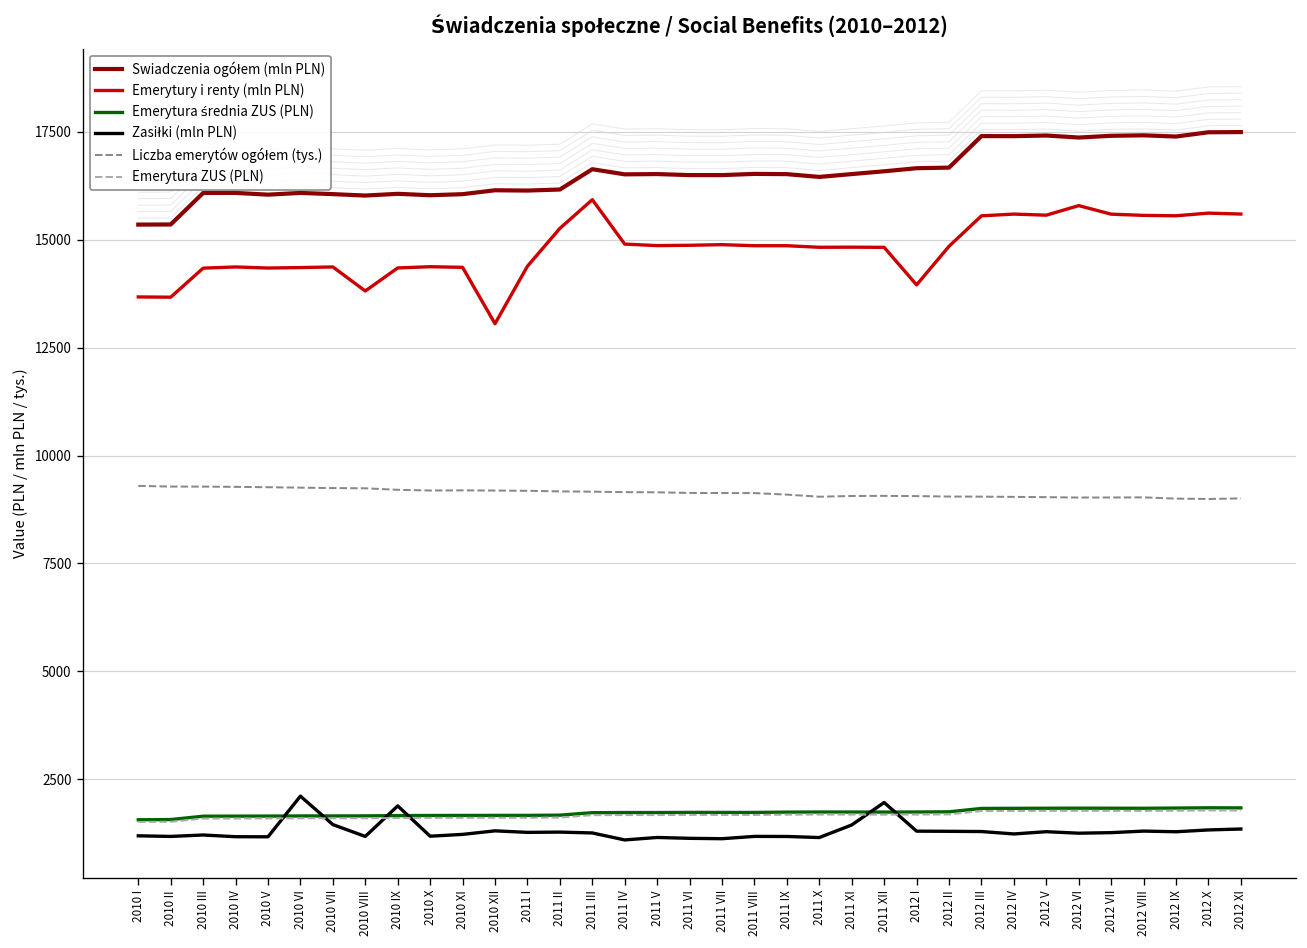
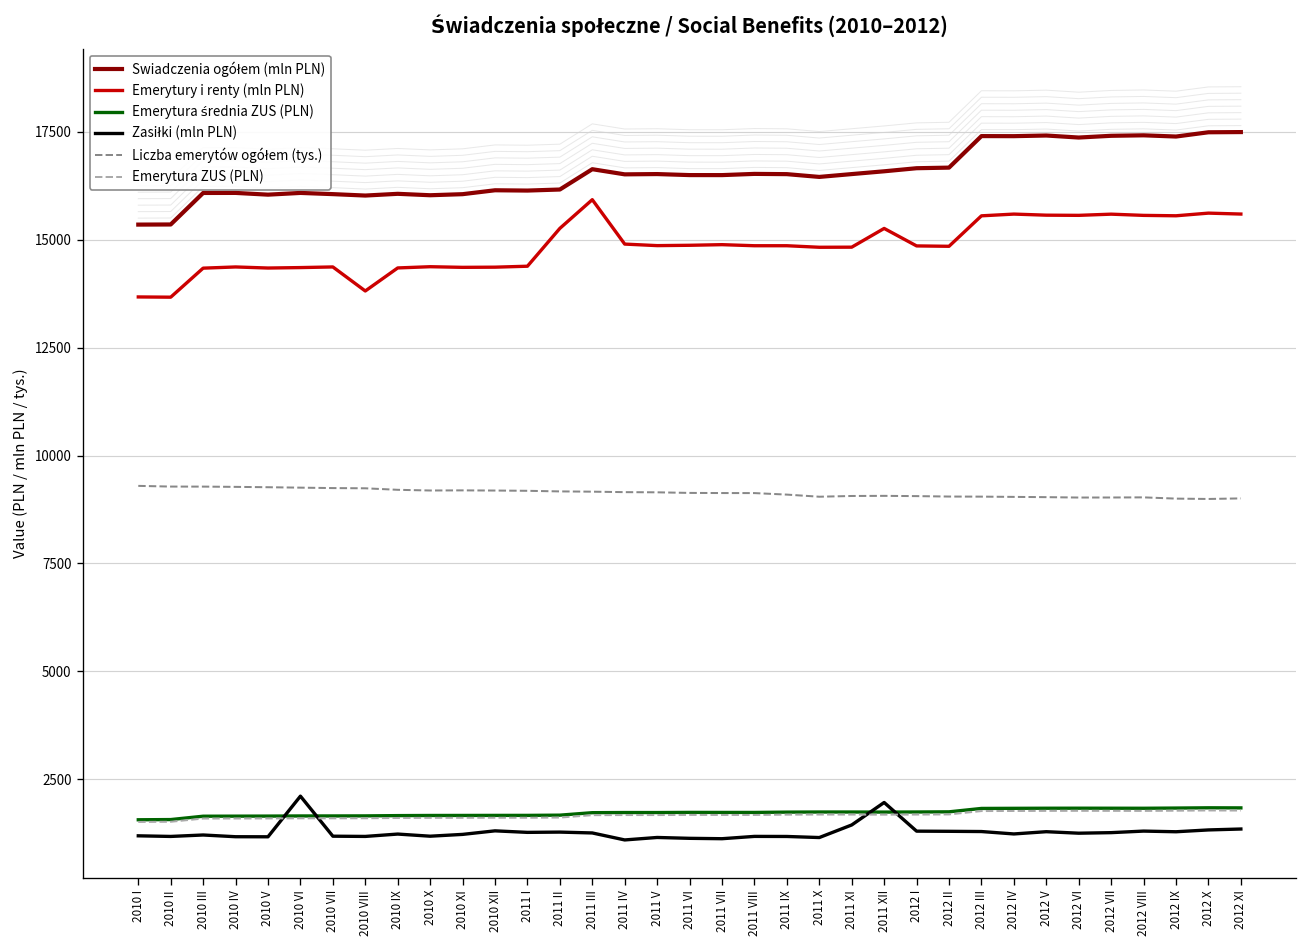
Zasiłki (mln PLN), 2010 VII: 1500 -> 1200
Zasiłki (mln PLN), 2010 IX: 1900 -> 1200
Emerytury i renty (mln PLN), 2010 XII: 13100 -> 14400
Emerytury i renty (mln PLN), 2011 XII: 14800 -> 15300
Emerytury i renty (mln PLN), 2012 I: 14000 -> 14900
Emerytury i renty (mln PLN), 2012 VI: 15800 -> 15600
